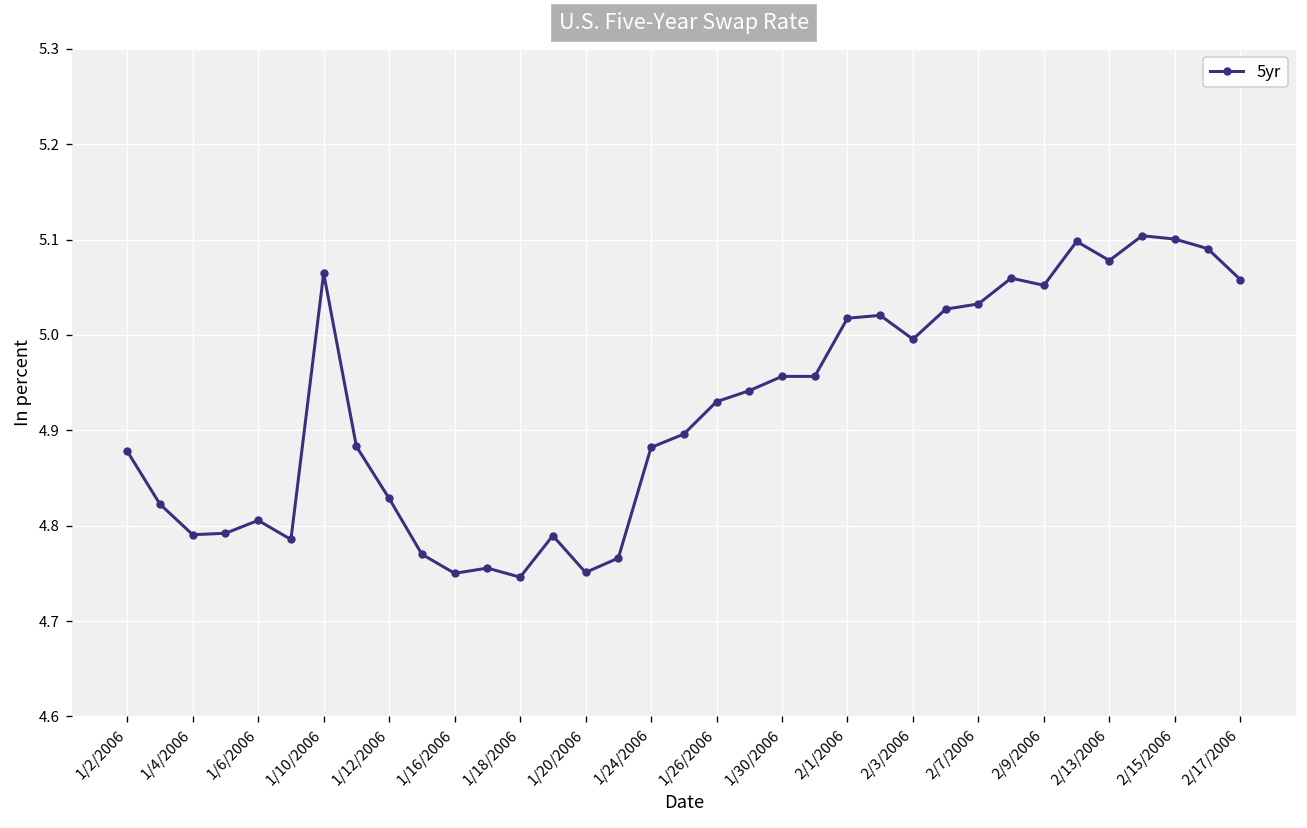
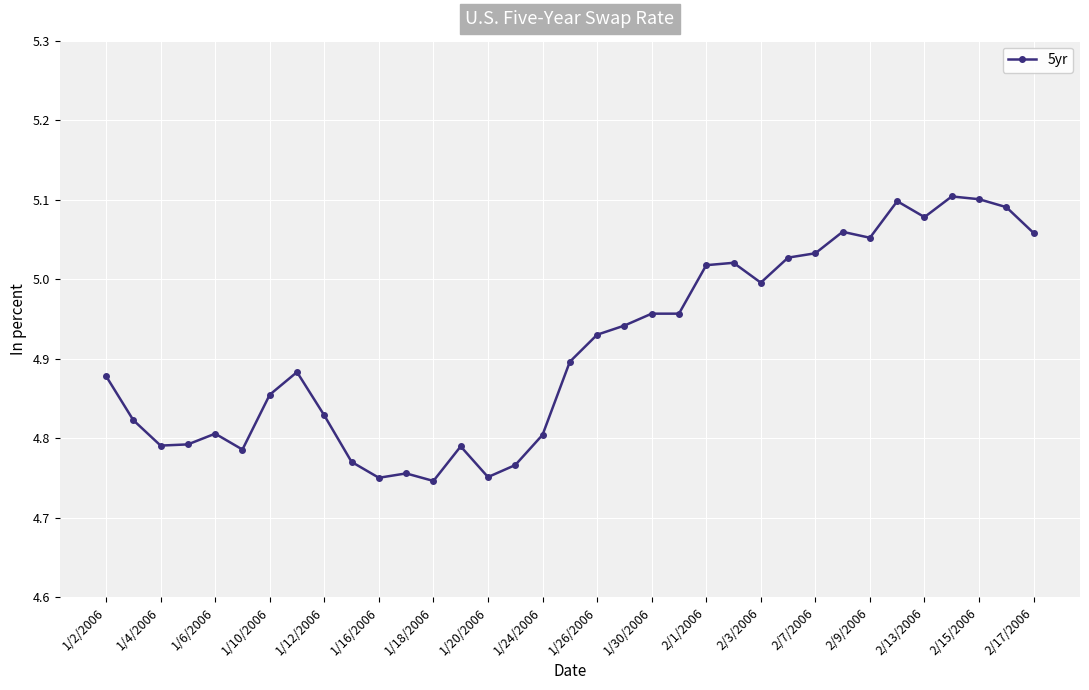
1/10/2006: 5.06 -> 4.85
1/24/2006: 4.88 -> 4.80
